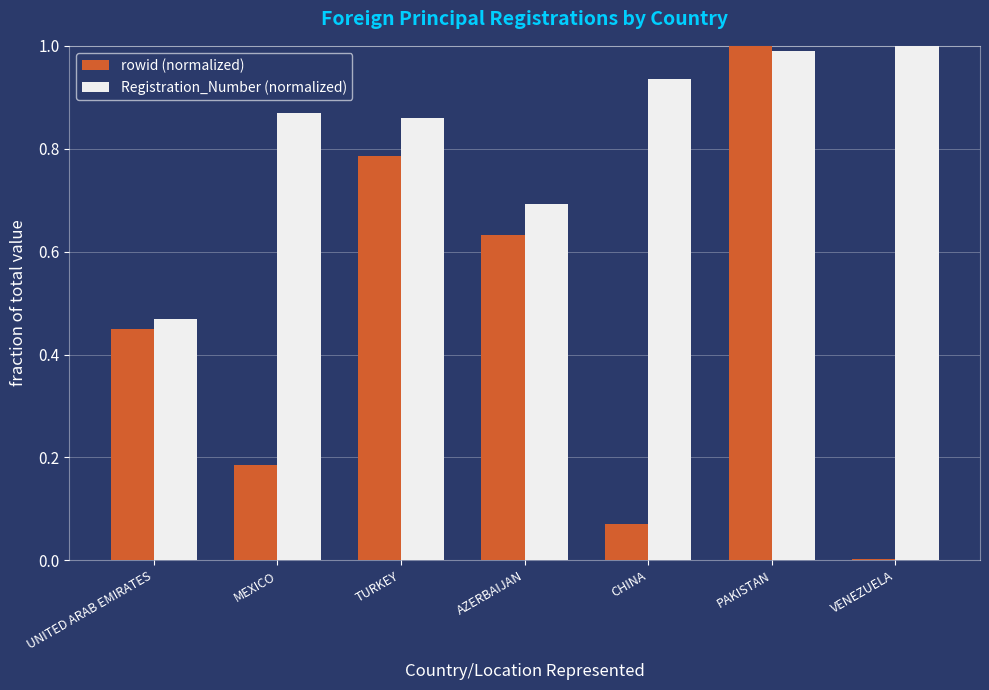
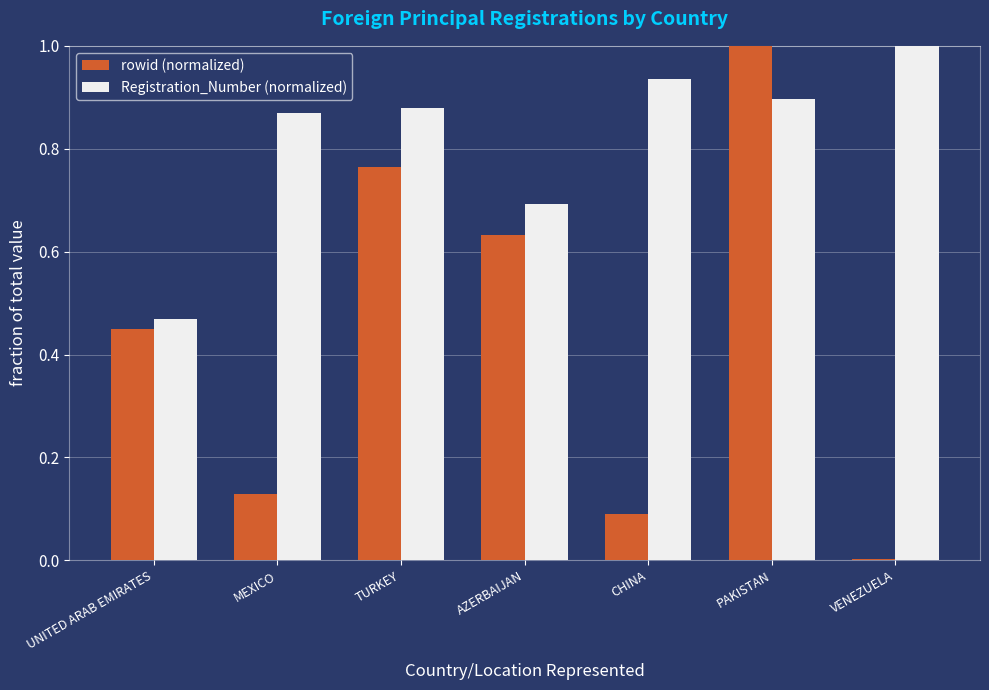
rowid (normalized), MEXICO: 0.18 -> 0.13
rowid (normalized), TURKEY: 0.79 -> 0.76
Registration_Number (normalized), TURKEY: 0.86 -> 0.88
rowid (normalized), CHINA: 0.07 -> 0.09
Registration_Number (normalized), PAKISTAN: 0.99 -> 0.90
